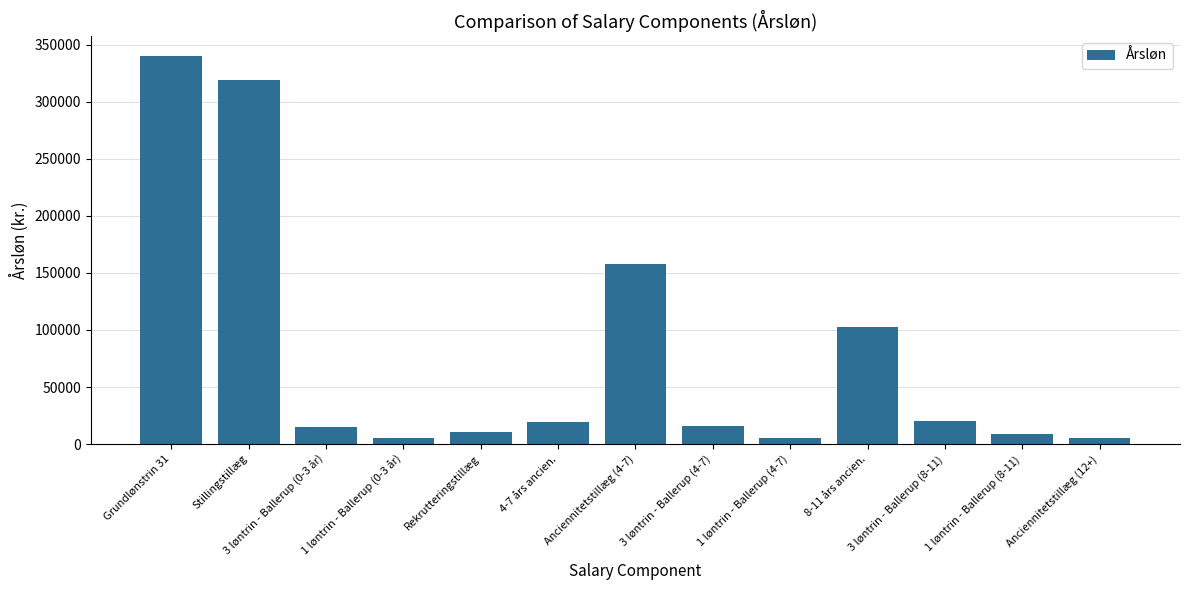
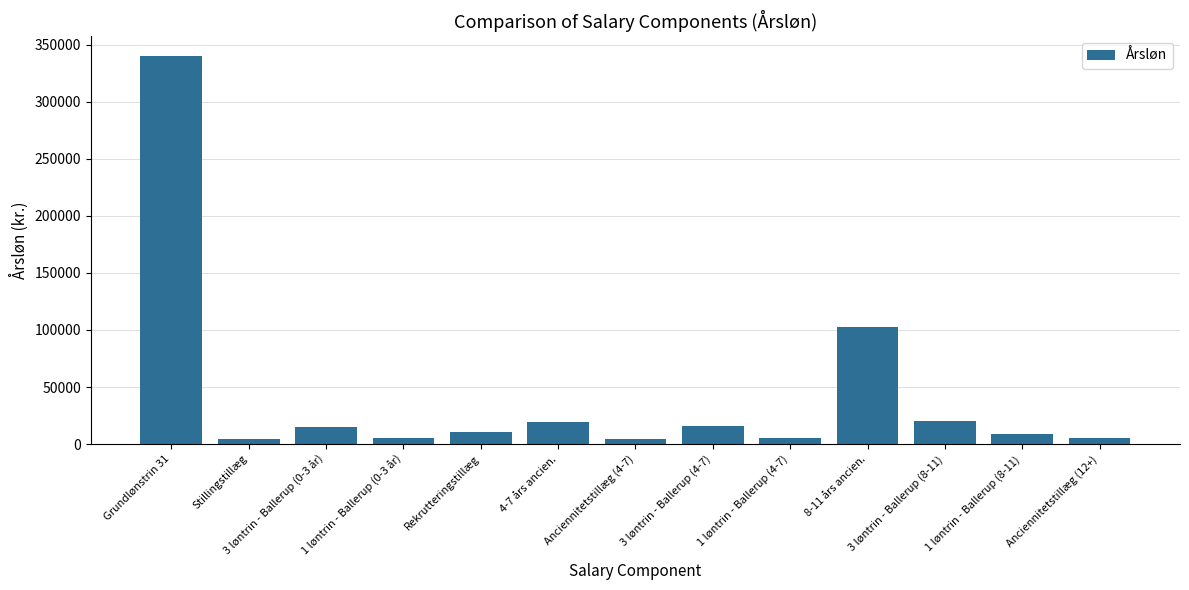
Stillingstillæg: 319000 -> 4000
Anciennitetstillæg (4-7): 158000 -> 4000
